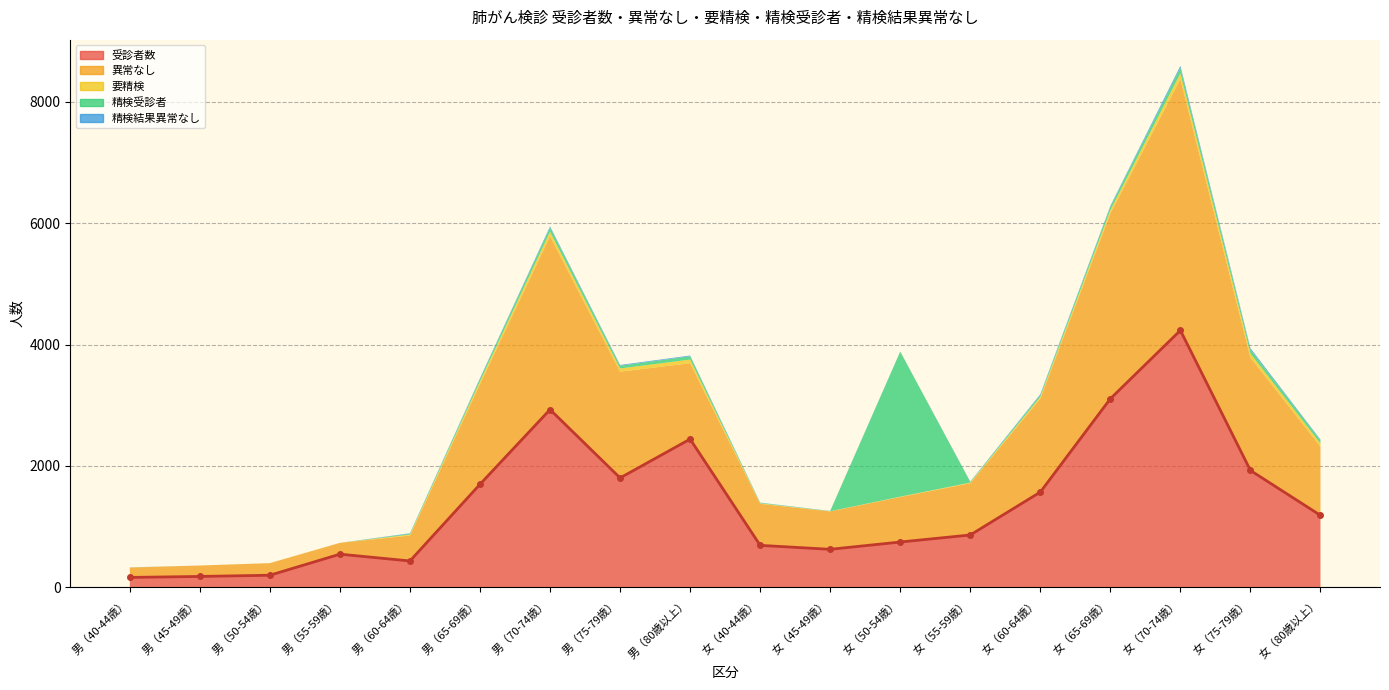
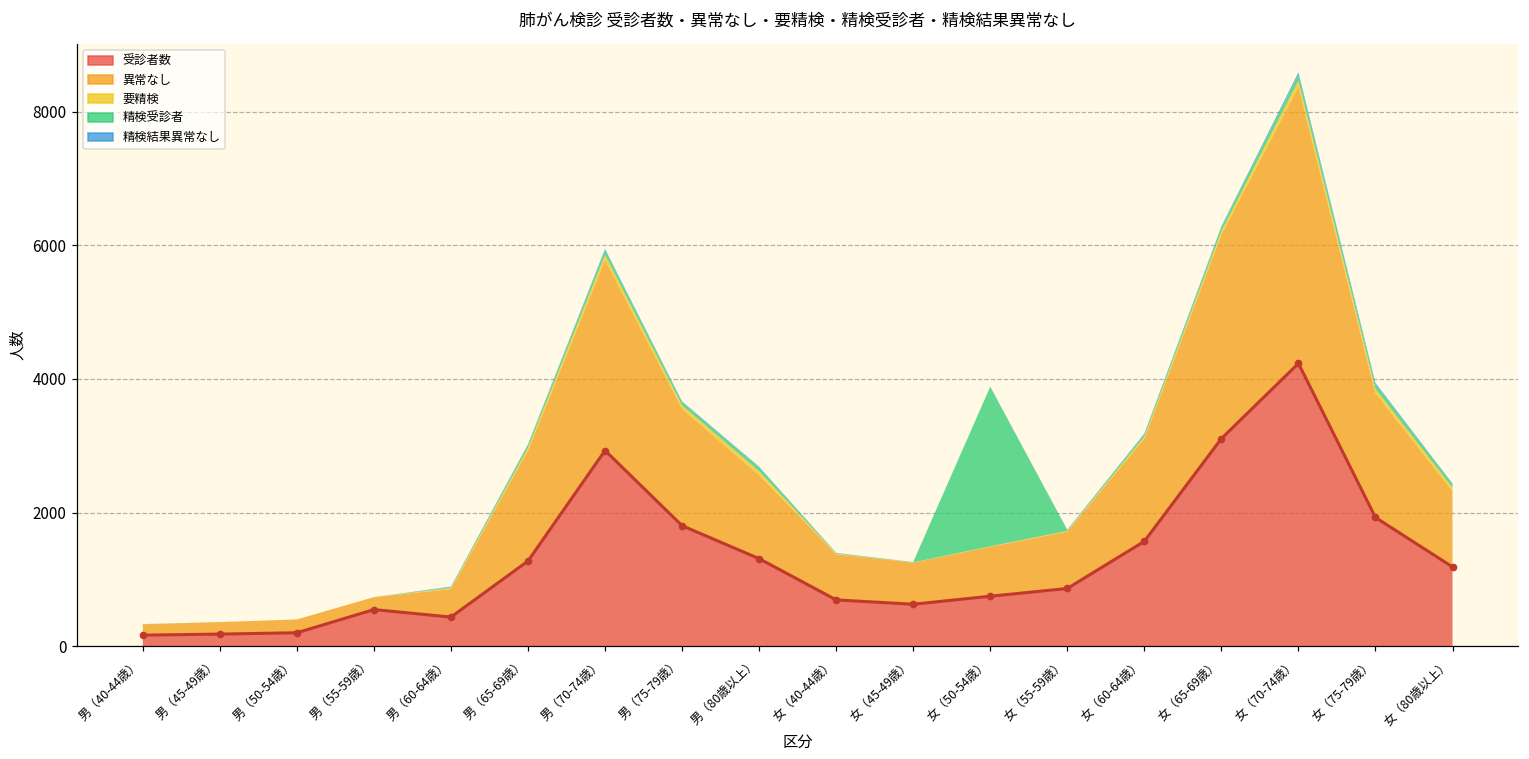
受診者数, 男（65-69歳）: 1700 -> 1300
受診者数, 男（80歳以上）: 2400 -> 1300
